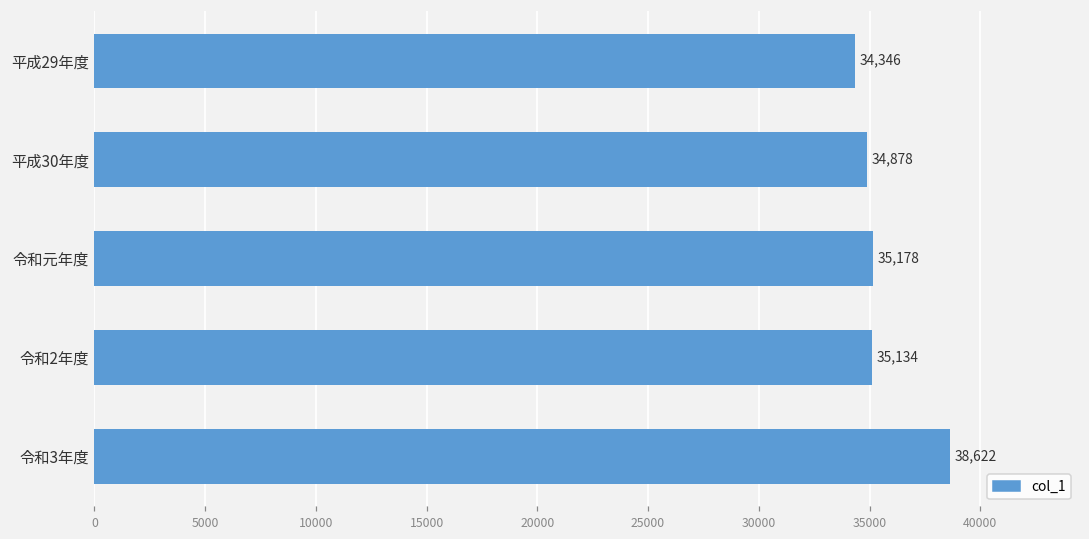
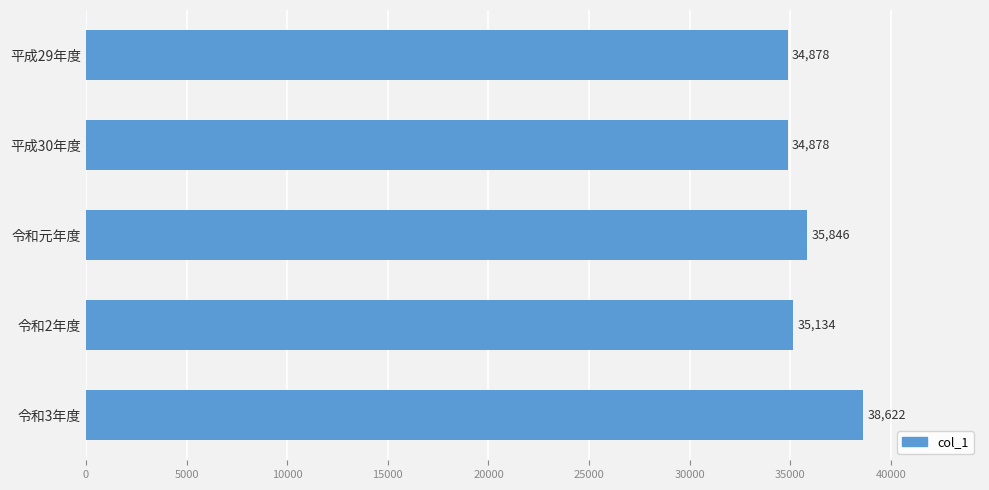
平成29年度: 34,346 -> 34,878
令和元年度: 35,178 -> 35,846
